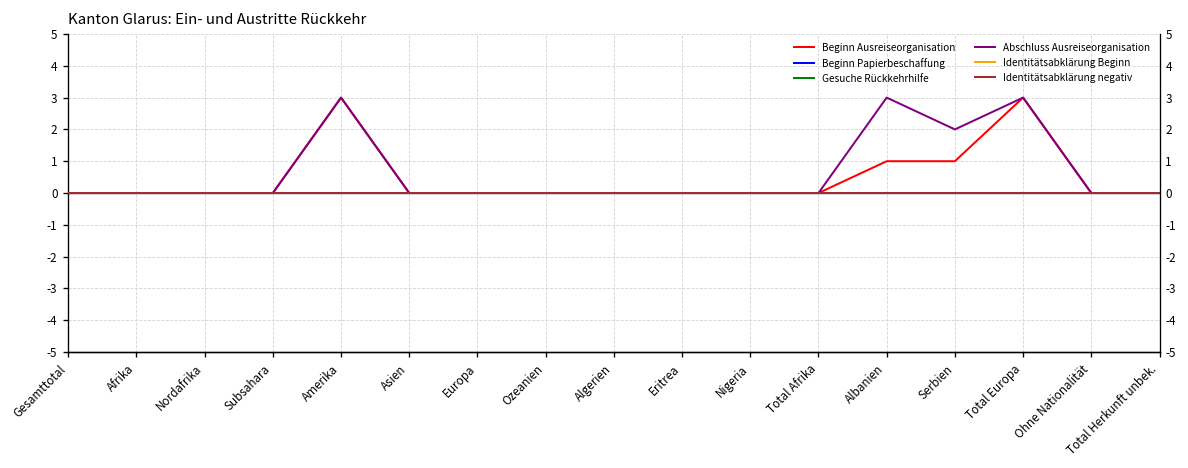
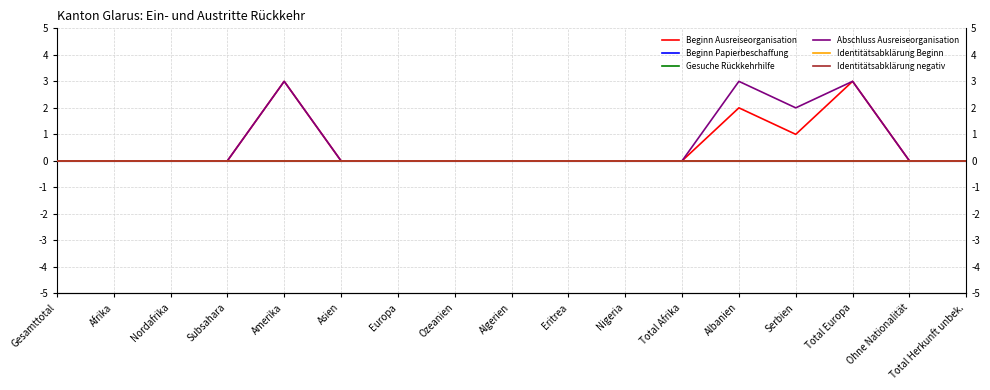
Beginn Ausreiseorganisation, Albanien: 1 -> 2
